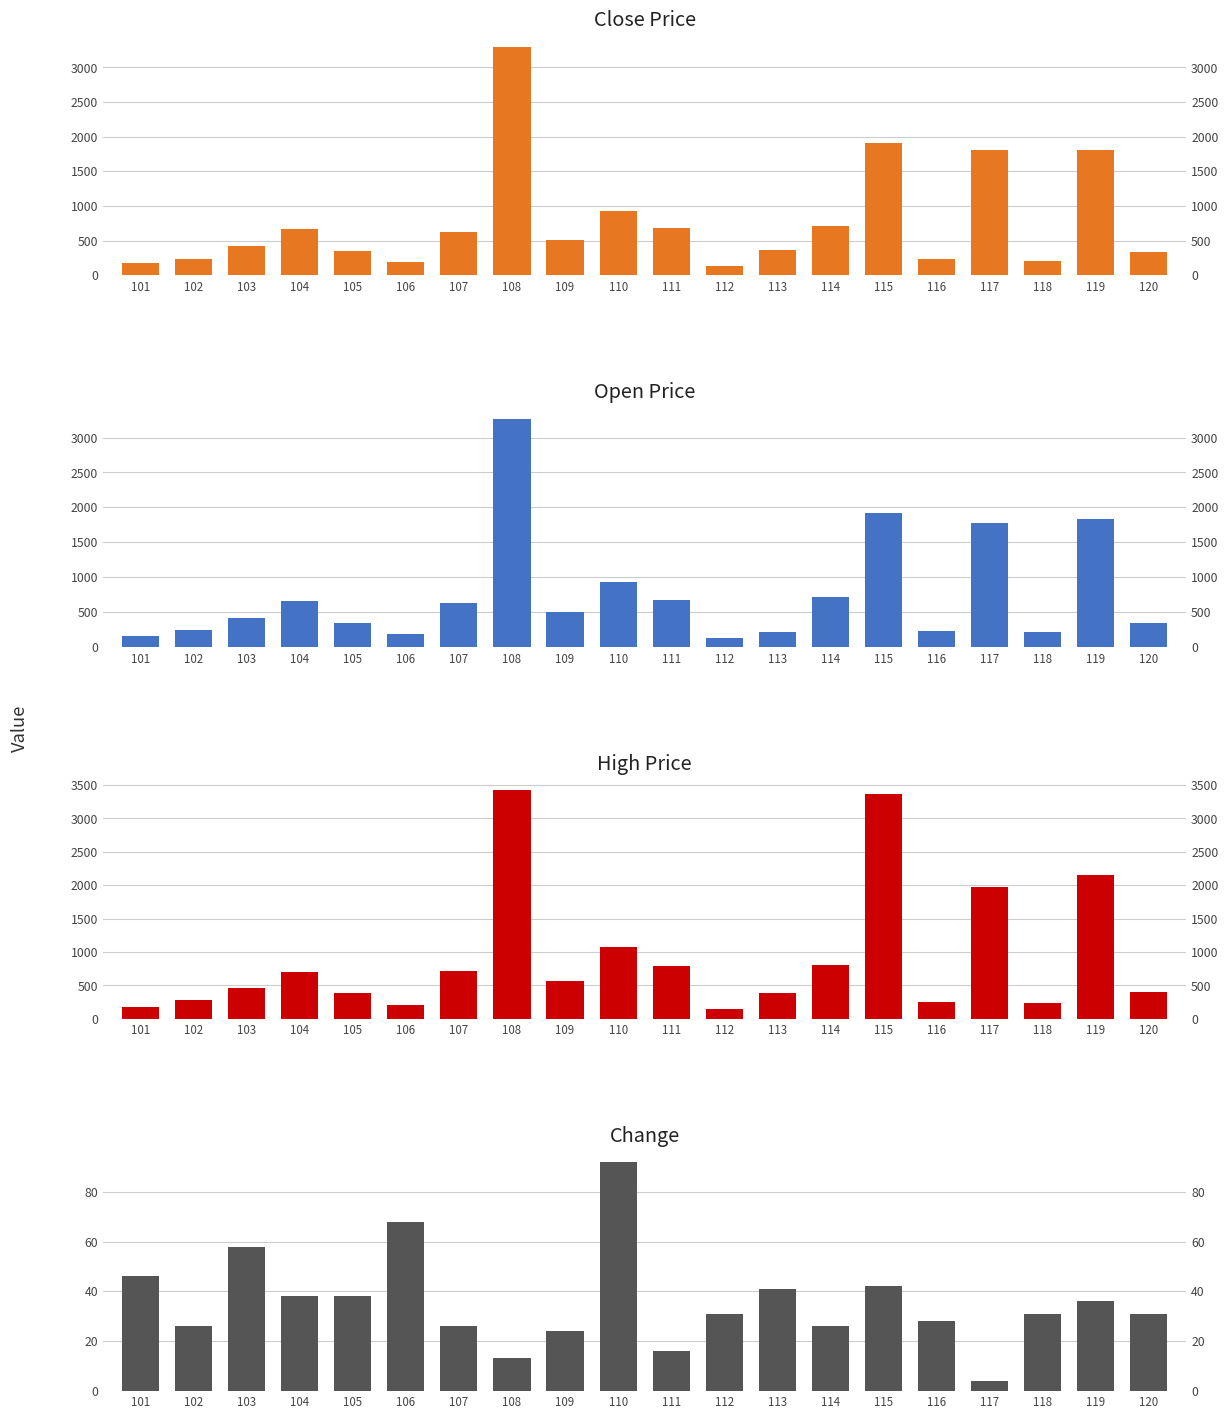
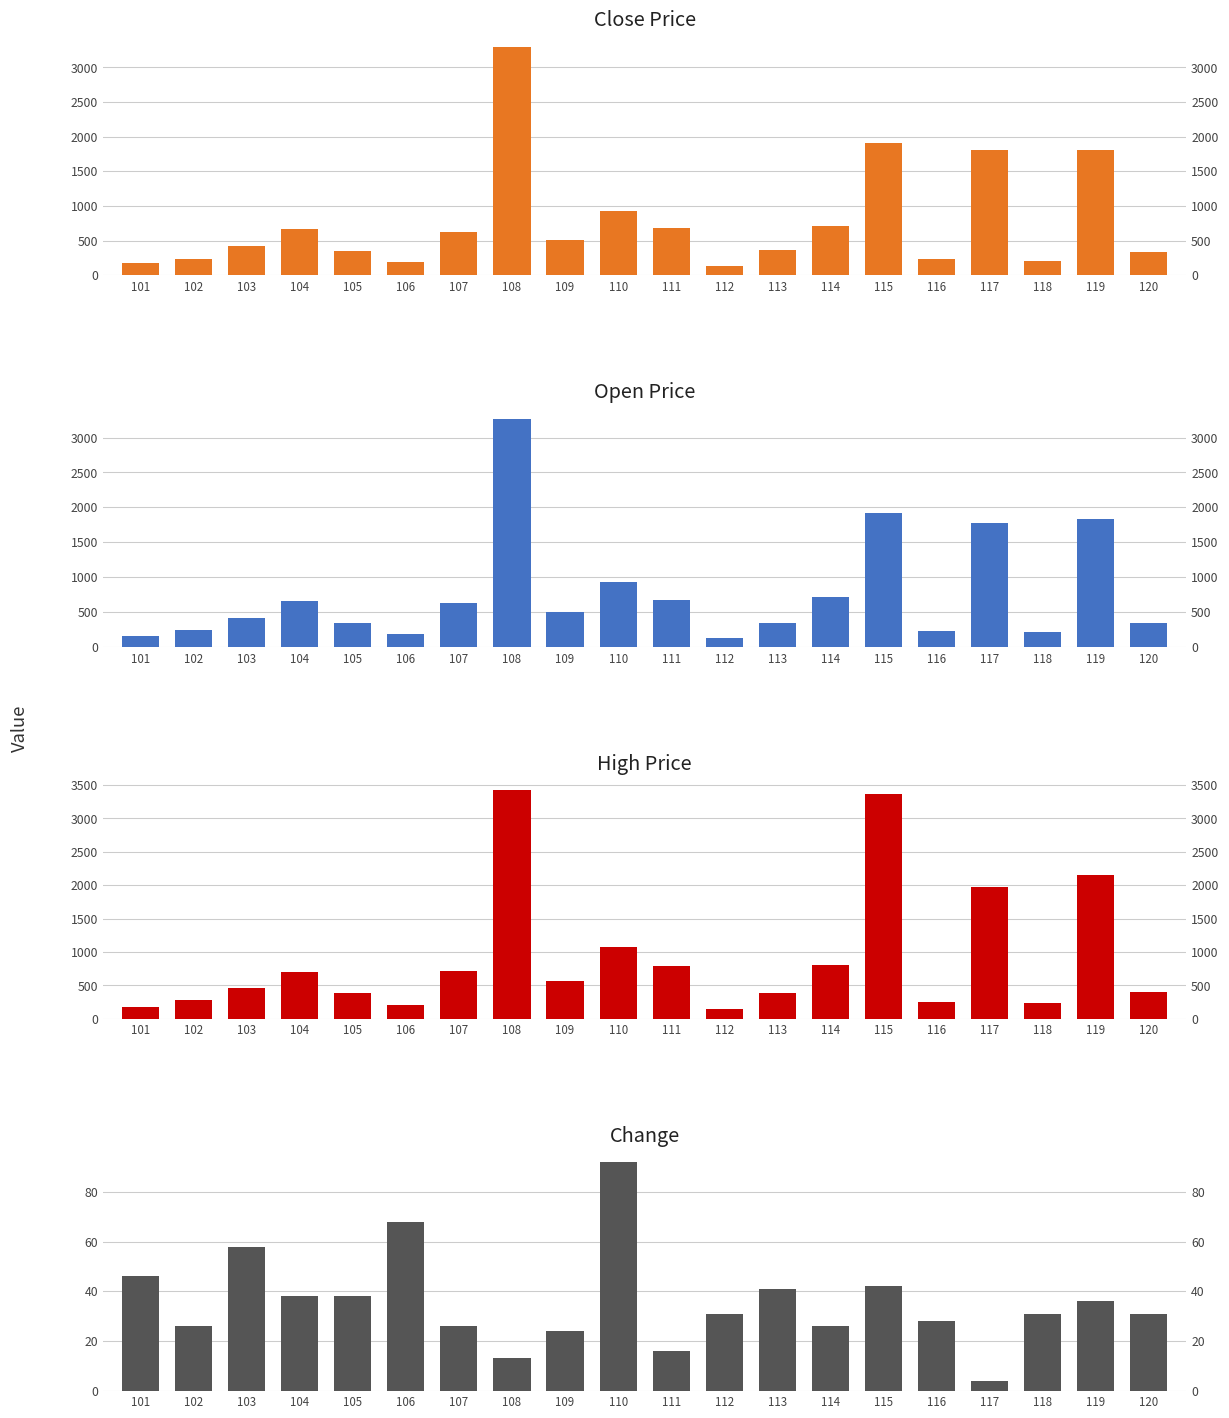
Open Price, 113: 200 -> 300
